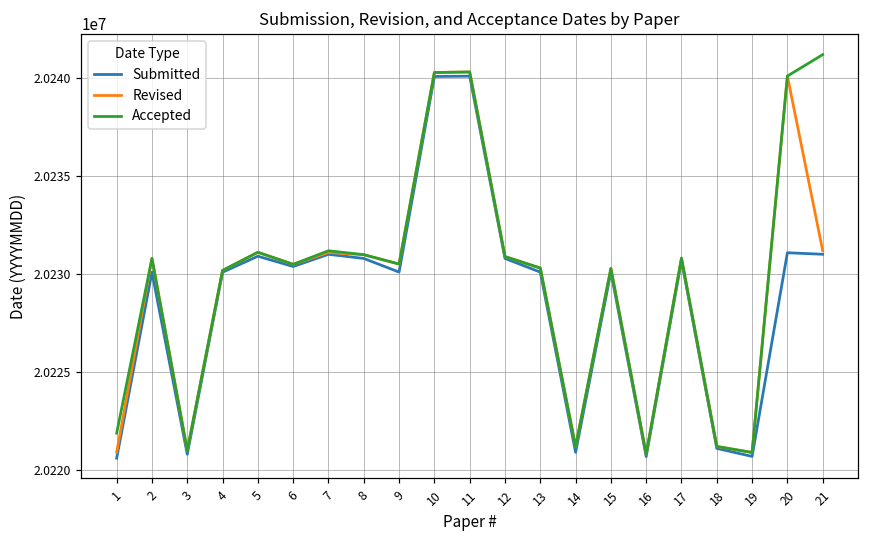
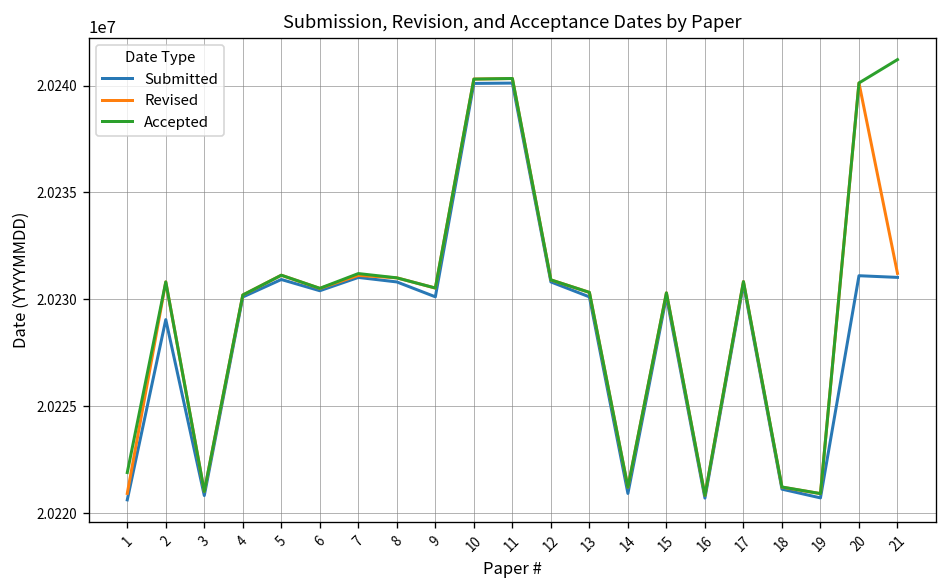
Submitted, 2: 20230100 -> 20229100
